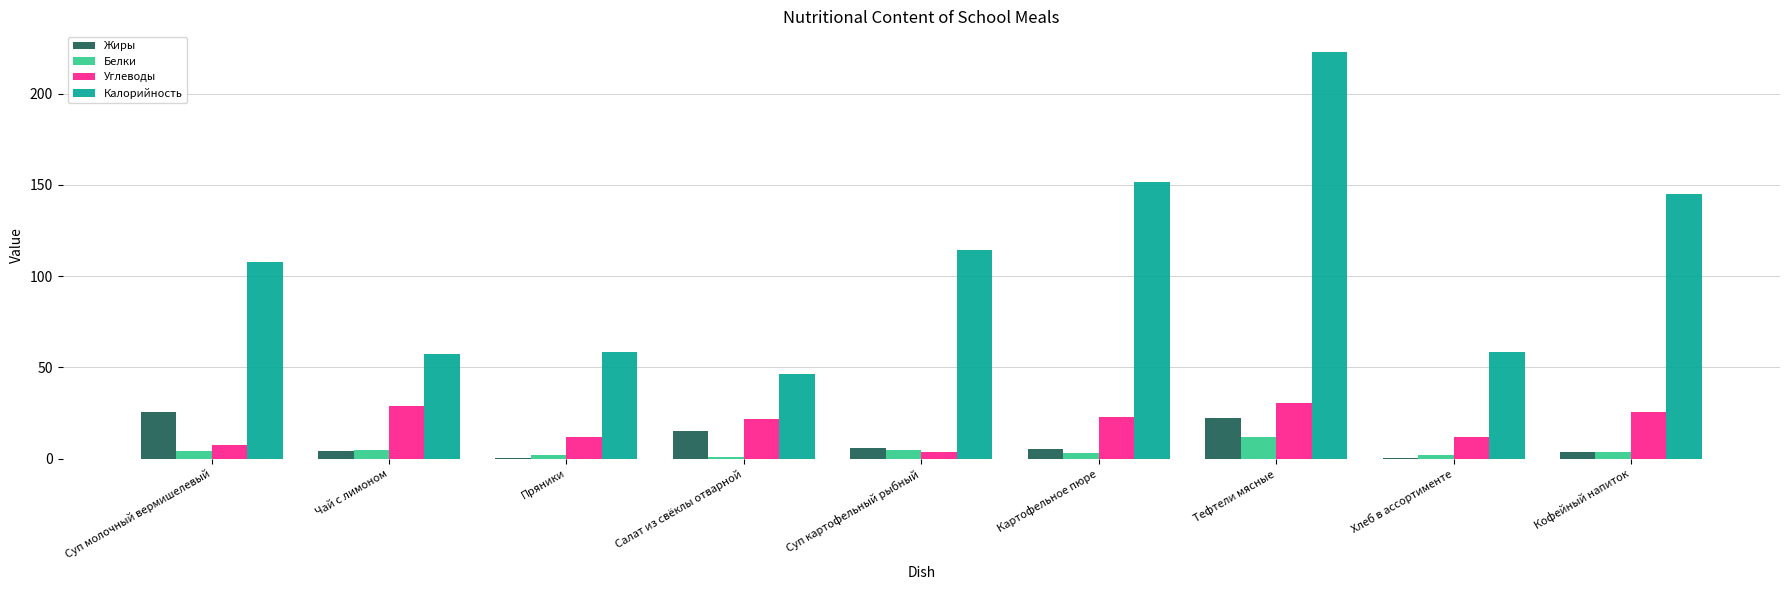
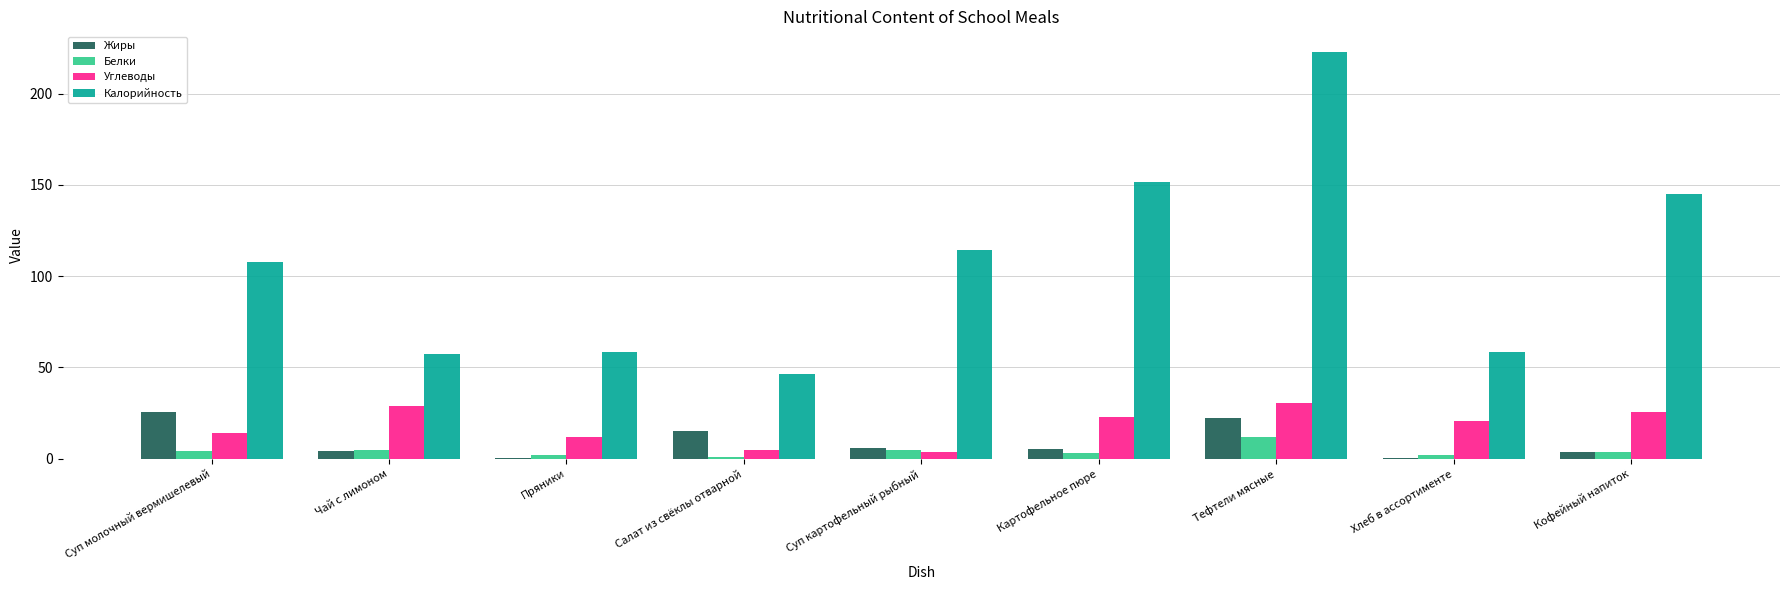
Углеводы, Суп молочный вермишелевый: 7 -> 14
Углеводы, Салат из свёклы отварной: 22 -> 5
Углеводы, Хлеб в ассортименте: 12 -> 21
